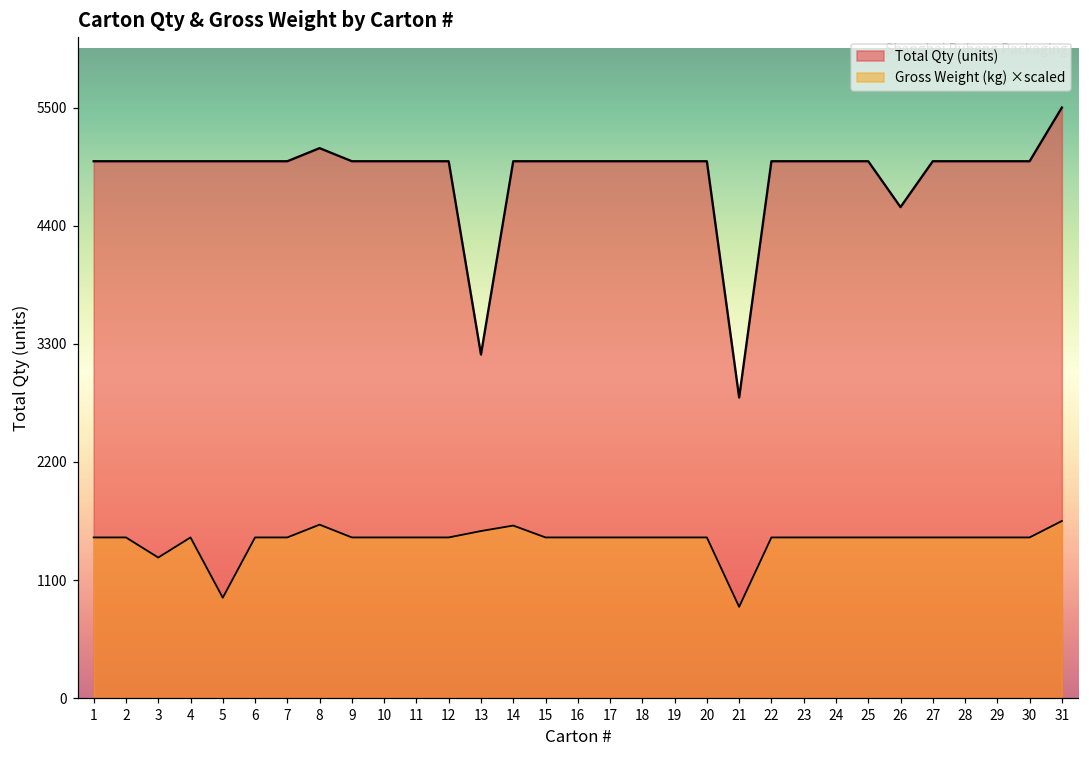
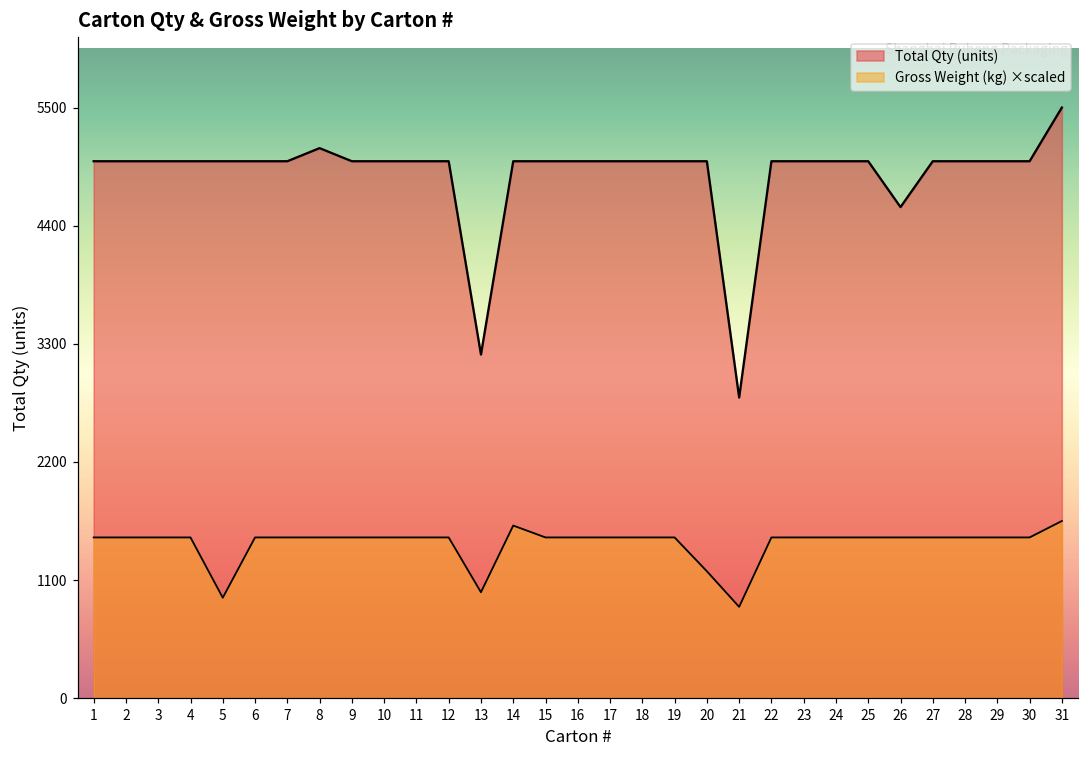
Gross Weight (kg) ×scaled, 3: 1300 -> 1500
Gross Weight (kg) ×scaled, 8: 1600 -> 1500
Gross Weight (kg) ×scaled, 13: 1600 -> 1000
Gross Weight (kg) ×scaled, 20: 1500 -> 1200
